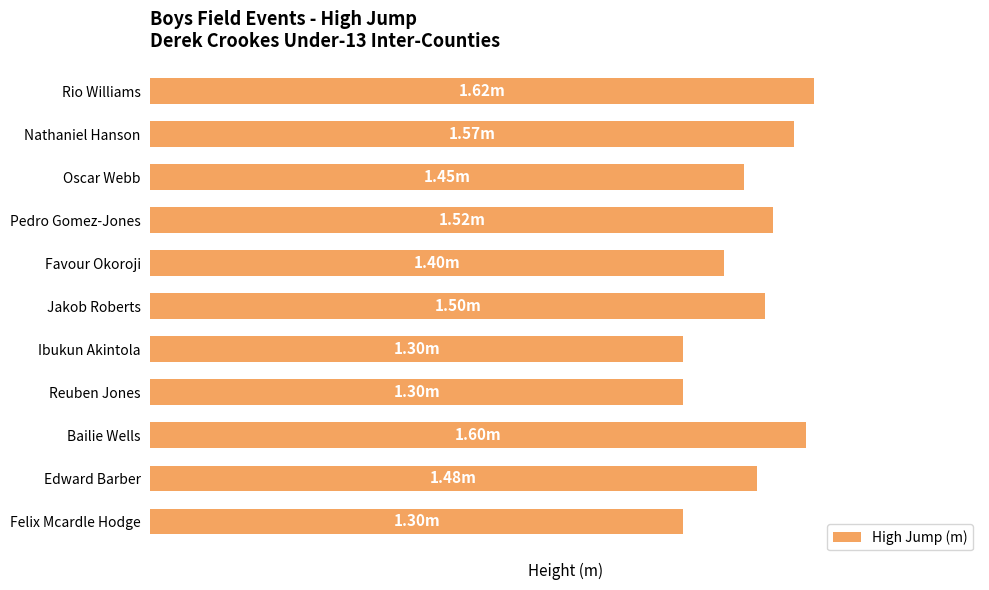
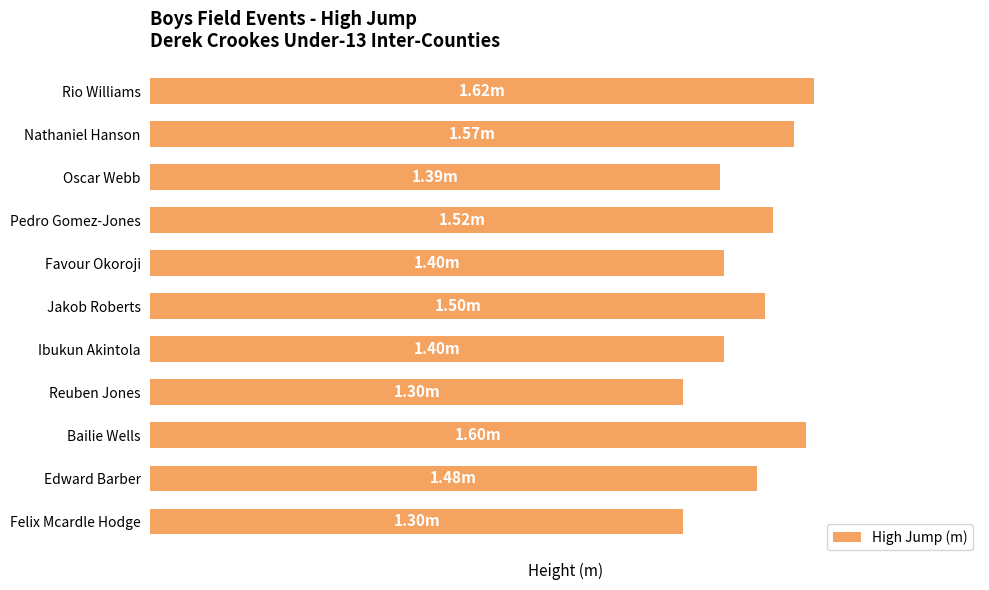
Oscar Webb: 1.45m -> 1.39m
Ibukun Akintola: 1.30m -> 1.40m
